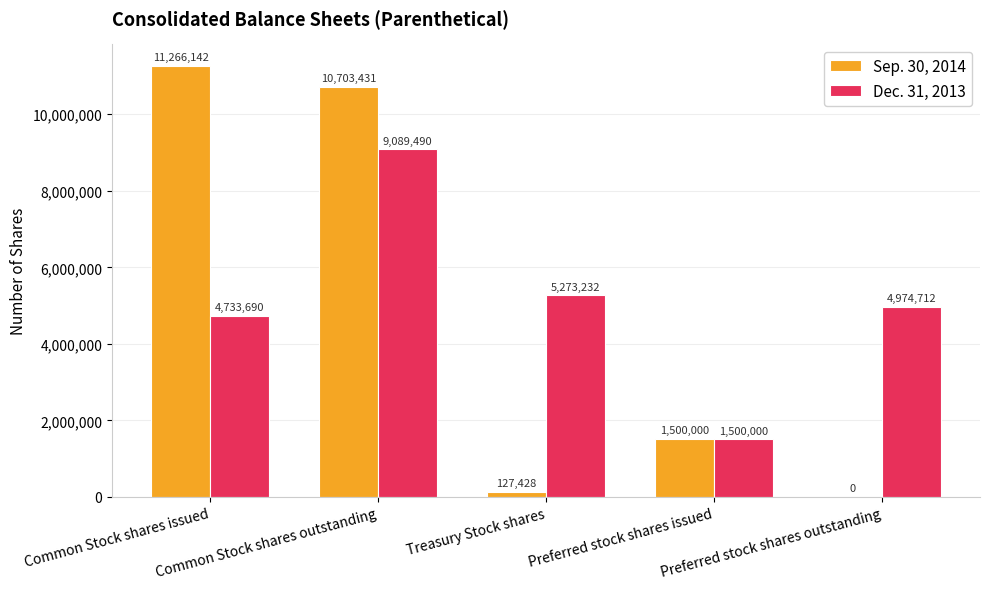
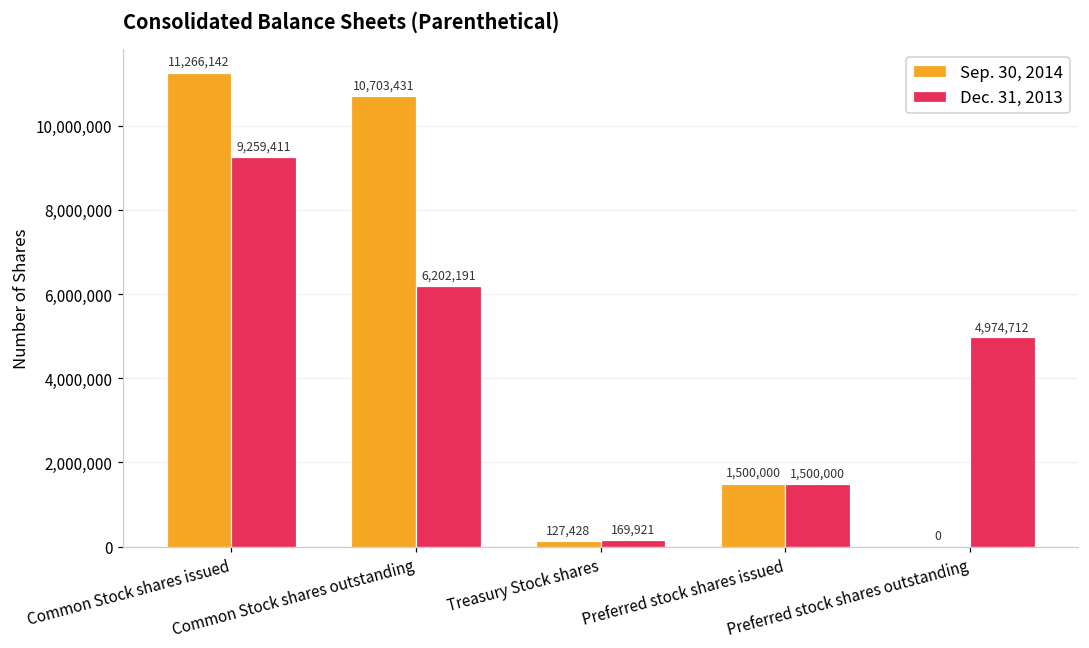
Dec. 31, 2013, Common Stock shares issued: 4,733,690 -> 9,259,411
Dec. 31, 2013, Common Stock shares outstanding: 9,089,490 -> 6,202,191
Dec. 31, 2013, Treasury Stock shares: 5,273,232 -> 169,921
